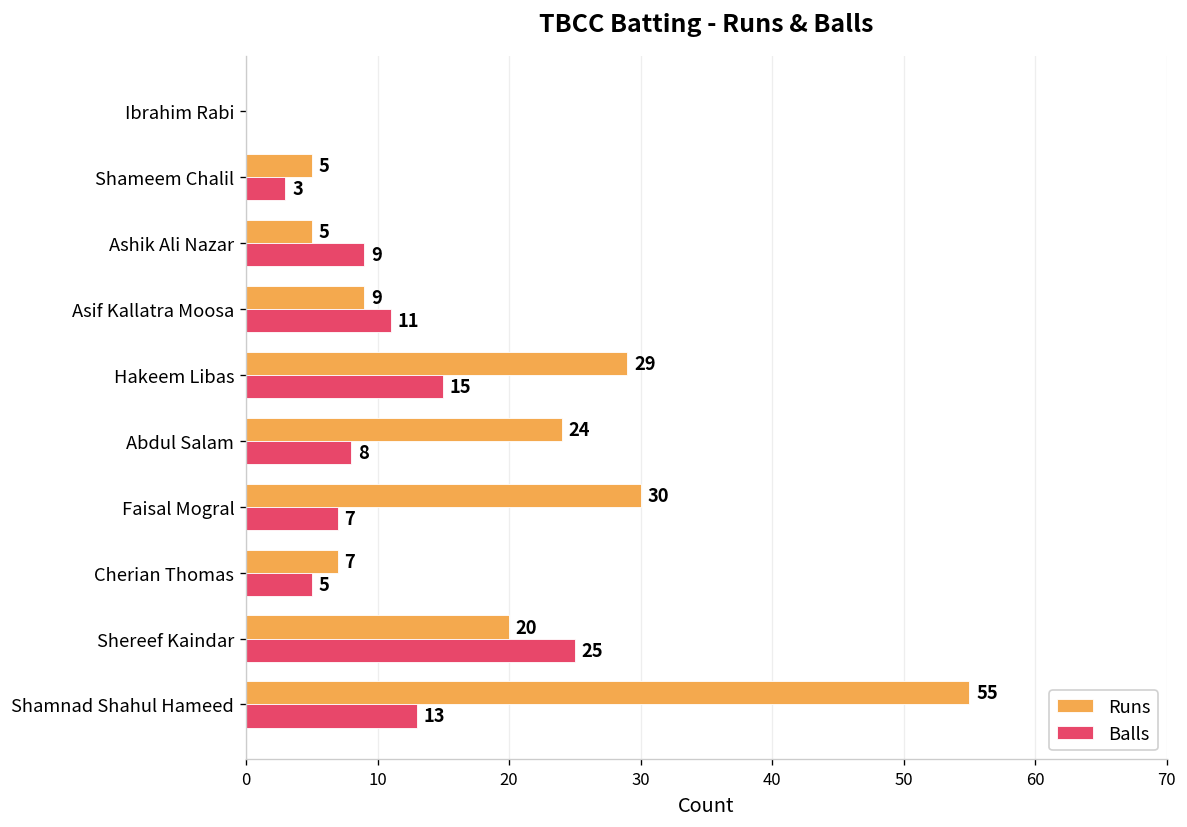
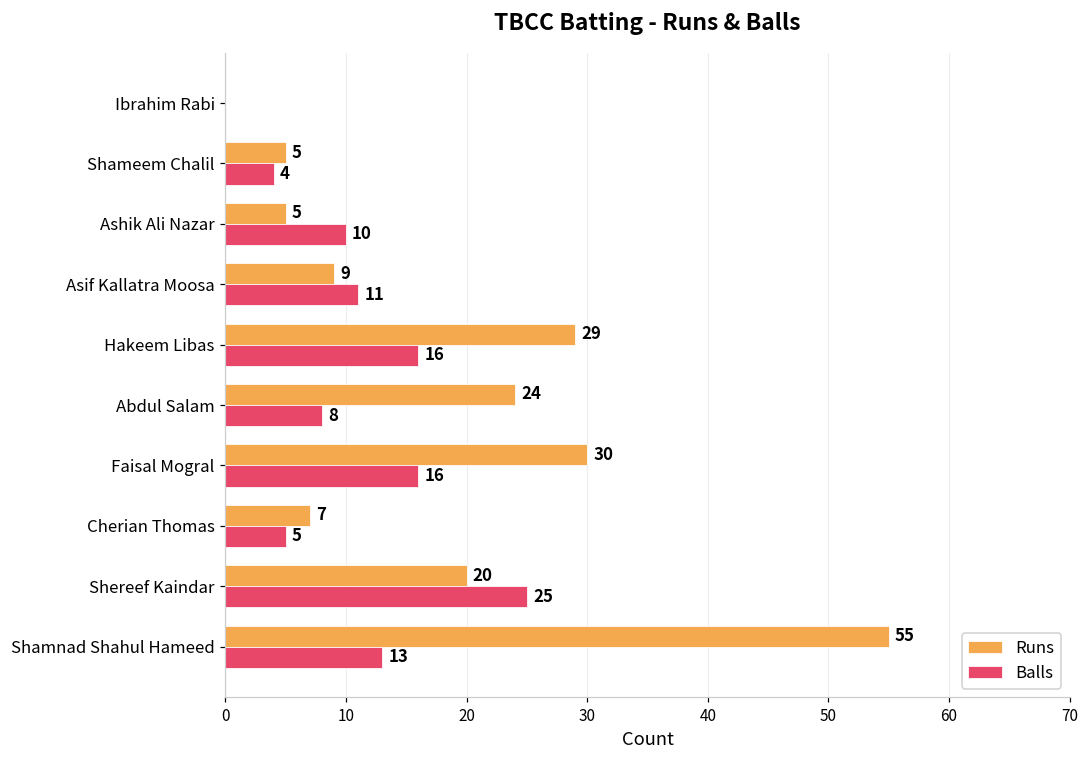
Balls, Shameem Chalil: 3 -> 4
Balls, Ashik Ali Nazar: 9 -> 10
Balls, Hakeem Libas: 15 -> 16
Balls, Faisal Mogral: 7 -> 16
